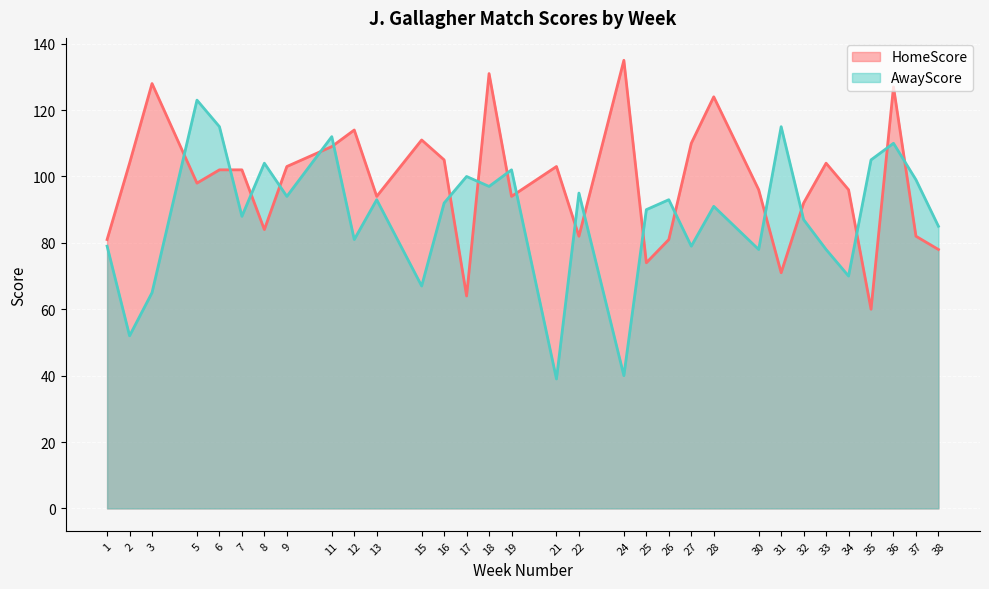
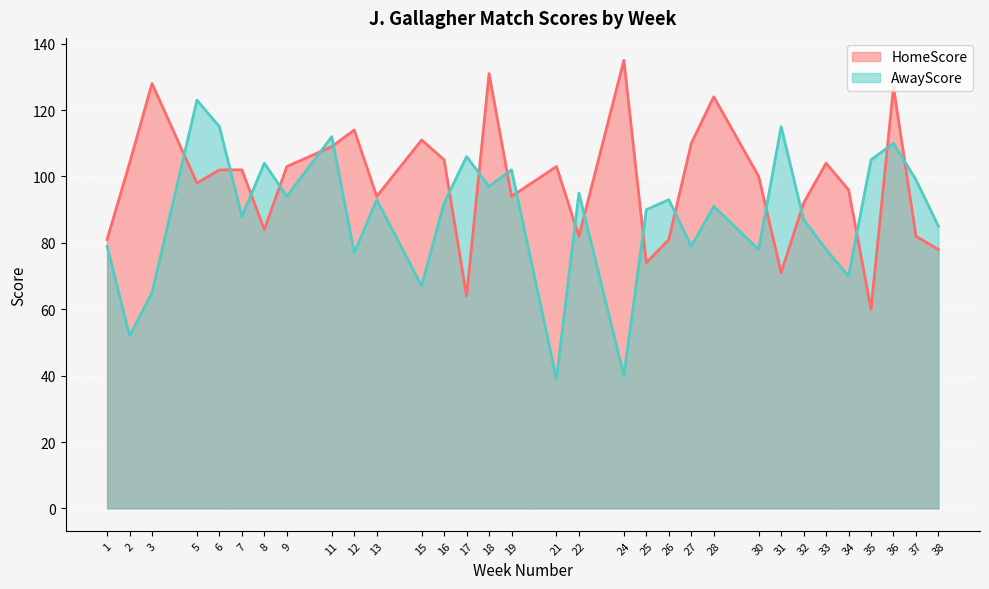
AwayScore, 12: 81 -> 77
AwayScore, 17: 100 -> 106
HomeScore, 30: 96 -> 100
